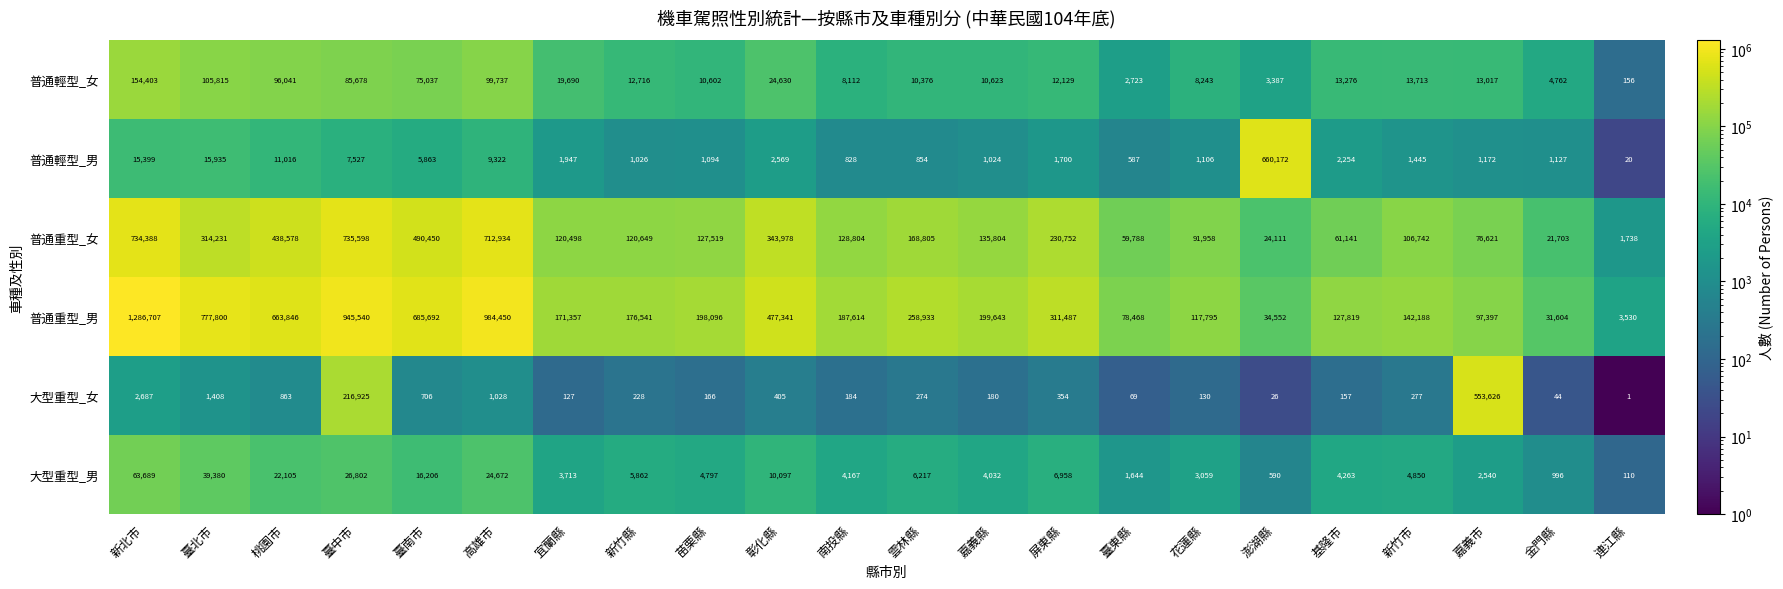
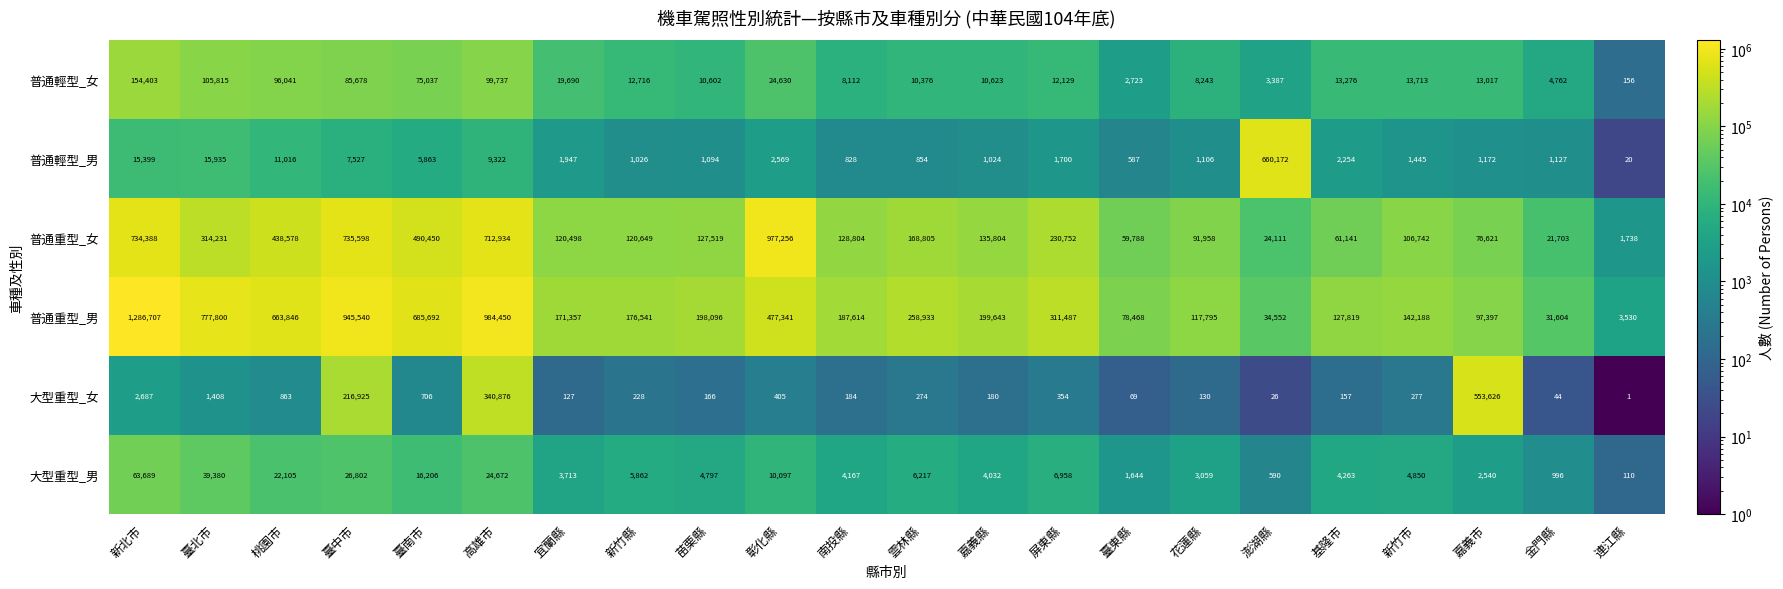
普通重型_女, 彰化縣: 343,978 -> 977,256
大型重型_女, 高雄市: 1,028 -> 340,876
